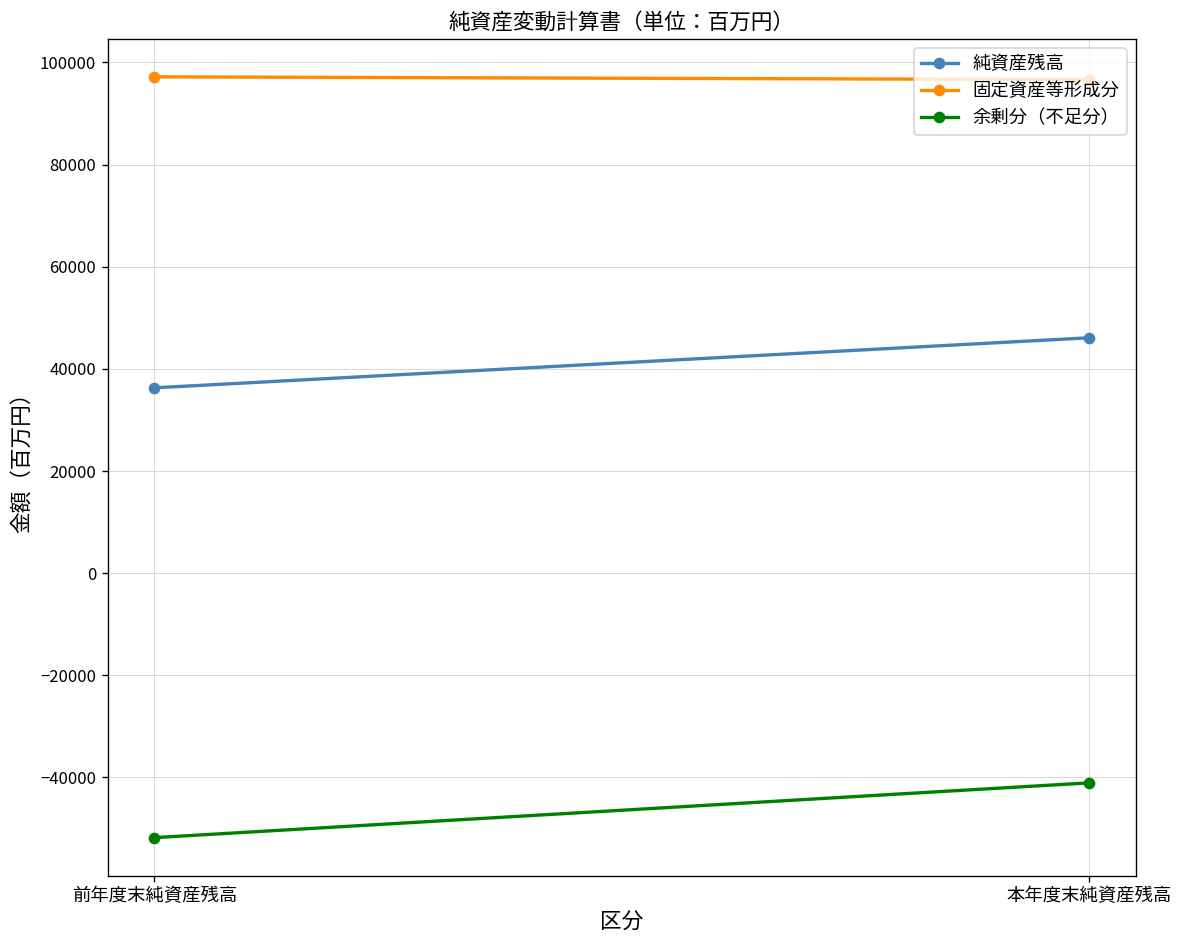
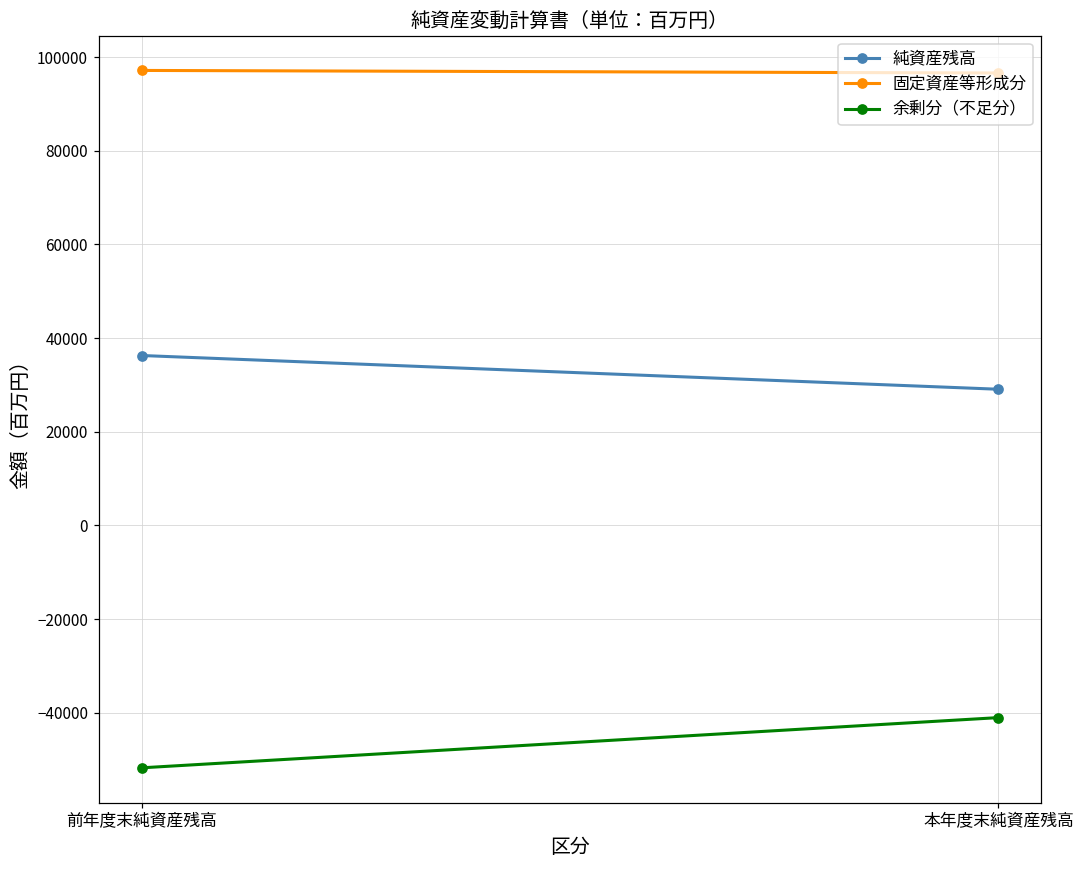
純資産残高, 本年度末純資産残高: 46000 -> 29000
